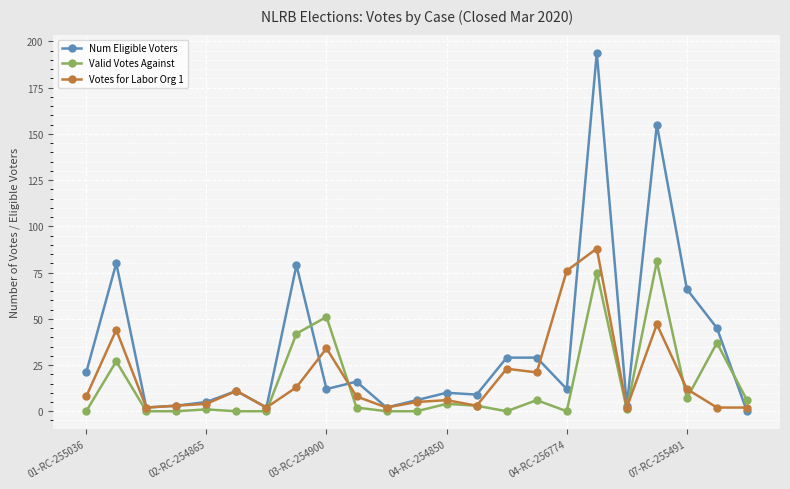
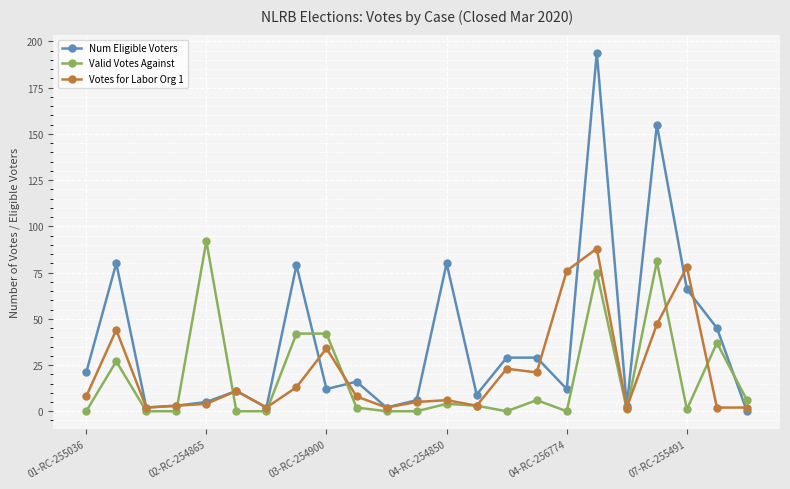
Valid Votes Against, 02-RC-254865: 1 -> 92
Valid Votes Against, 03-RC-254900: 51 -> 42
Num Eligible Voters, 04-RC-254850: 10 -> 80
Valid Votes Against, 07-RC-255491: 7 -> 1
Votes for Labor Org 1, 07-RC-255491: 12 -> 78
